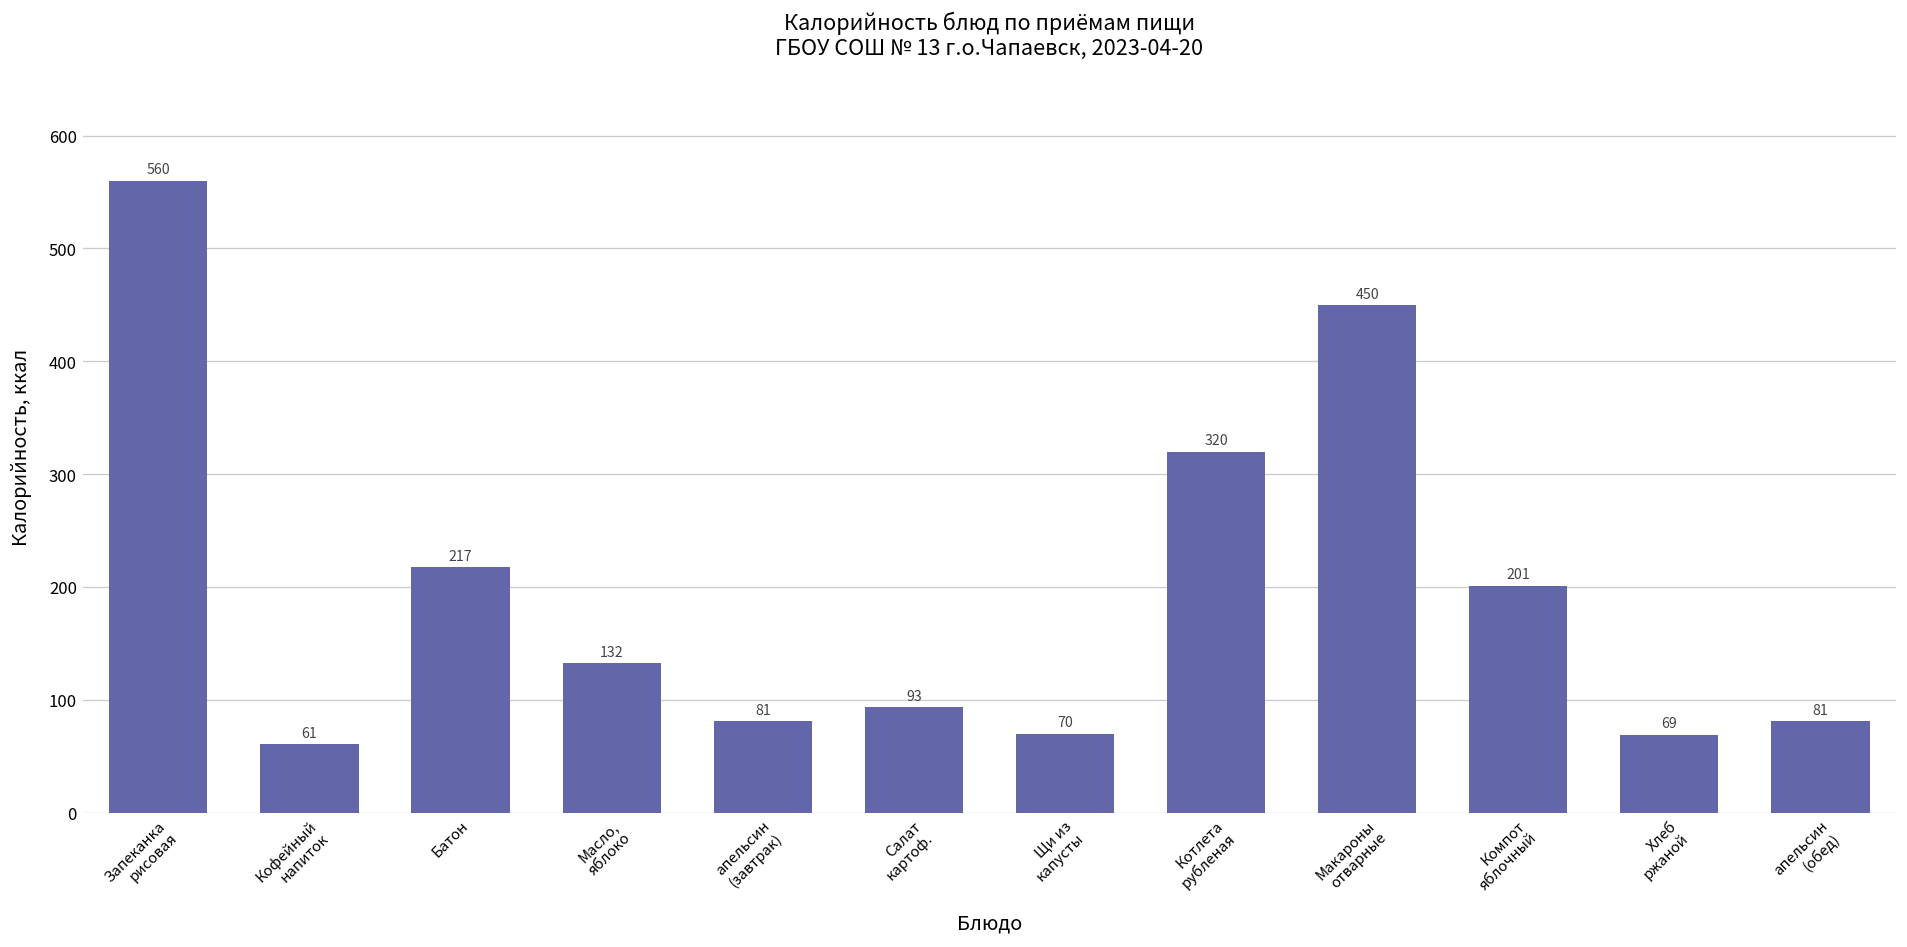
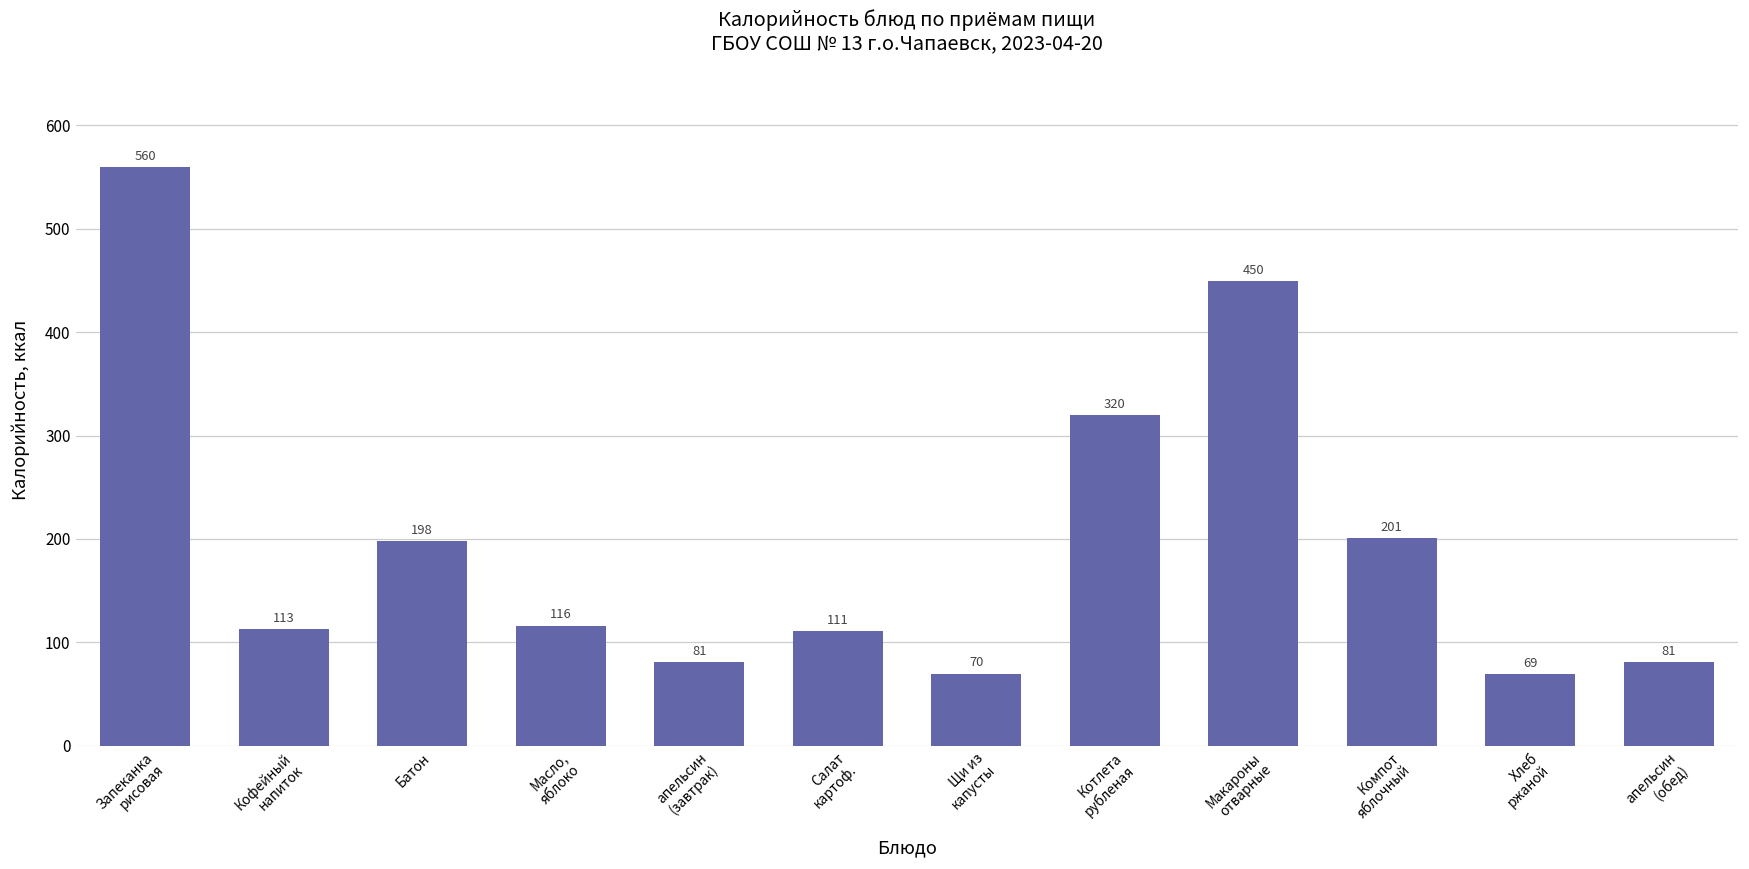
Кофейный напиток: 61 -> 113
Батон: 217 -> 198
Масло, яблоко: 132 -> 116
Салат картоф.: 93 -> 111
